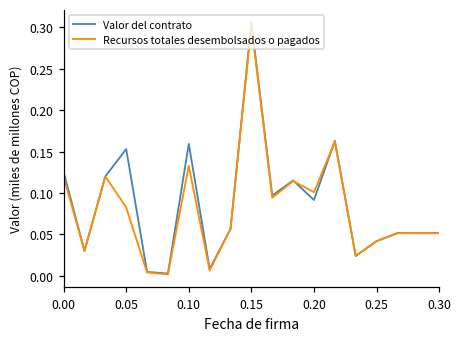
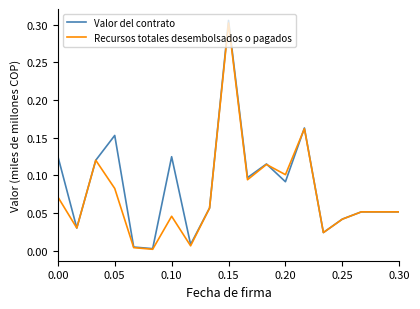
Recursos totales desembolsados o pagados, 0.00: 0.12 -> 0.07
Valor del contrato, 0.10: 0.16 -> 0.12
Recursos totales desembolsados o pagados, 0.10: 0.13 -> 0.05
